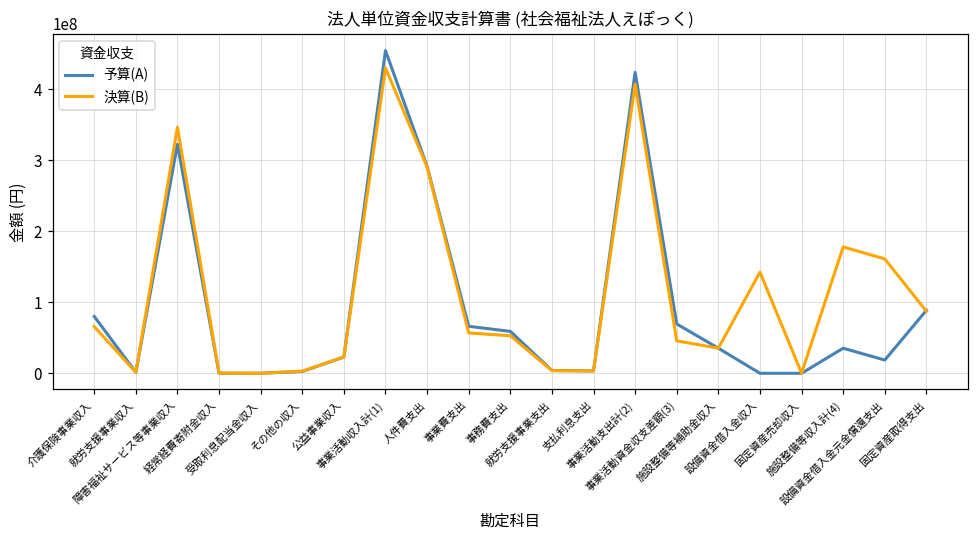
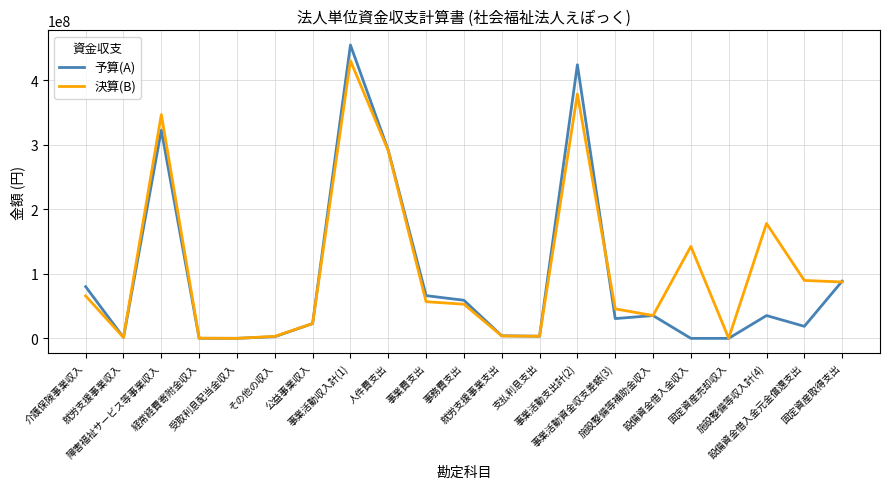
決算(B), 事業活動支出計(2): 410000000 -> 380000000
予算(A), 事業活動資金収支差額(3): 70000000 -> 30000000
決算(B), 設備資金借入金元金償還支出: 160000000 -> 90000000
